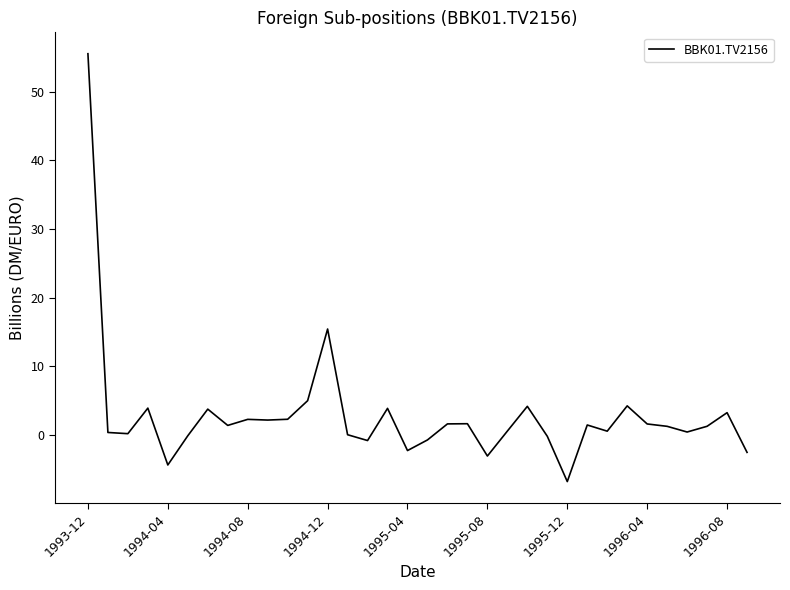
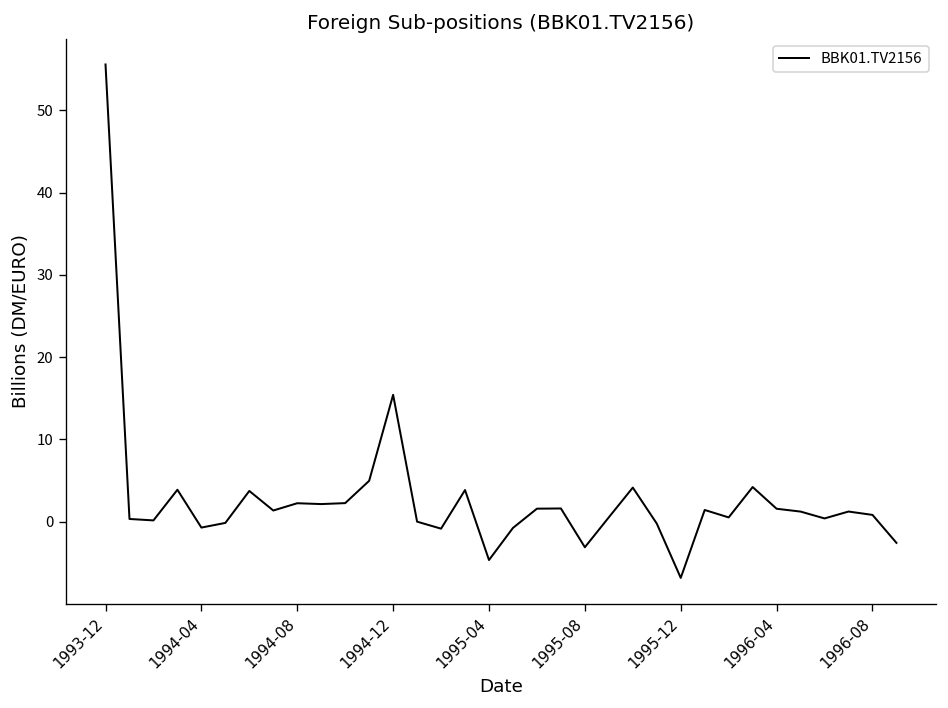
1994-04: -4 -> -1
1995-04: -2 -> -5
1996-08: 3 -> 1
